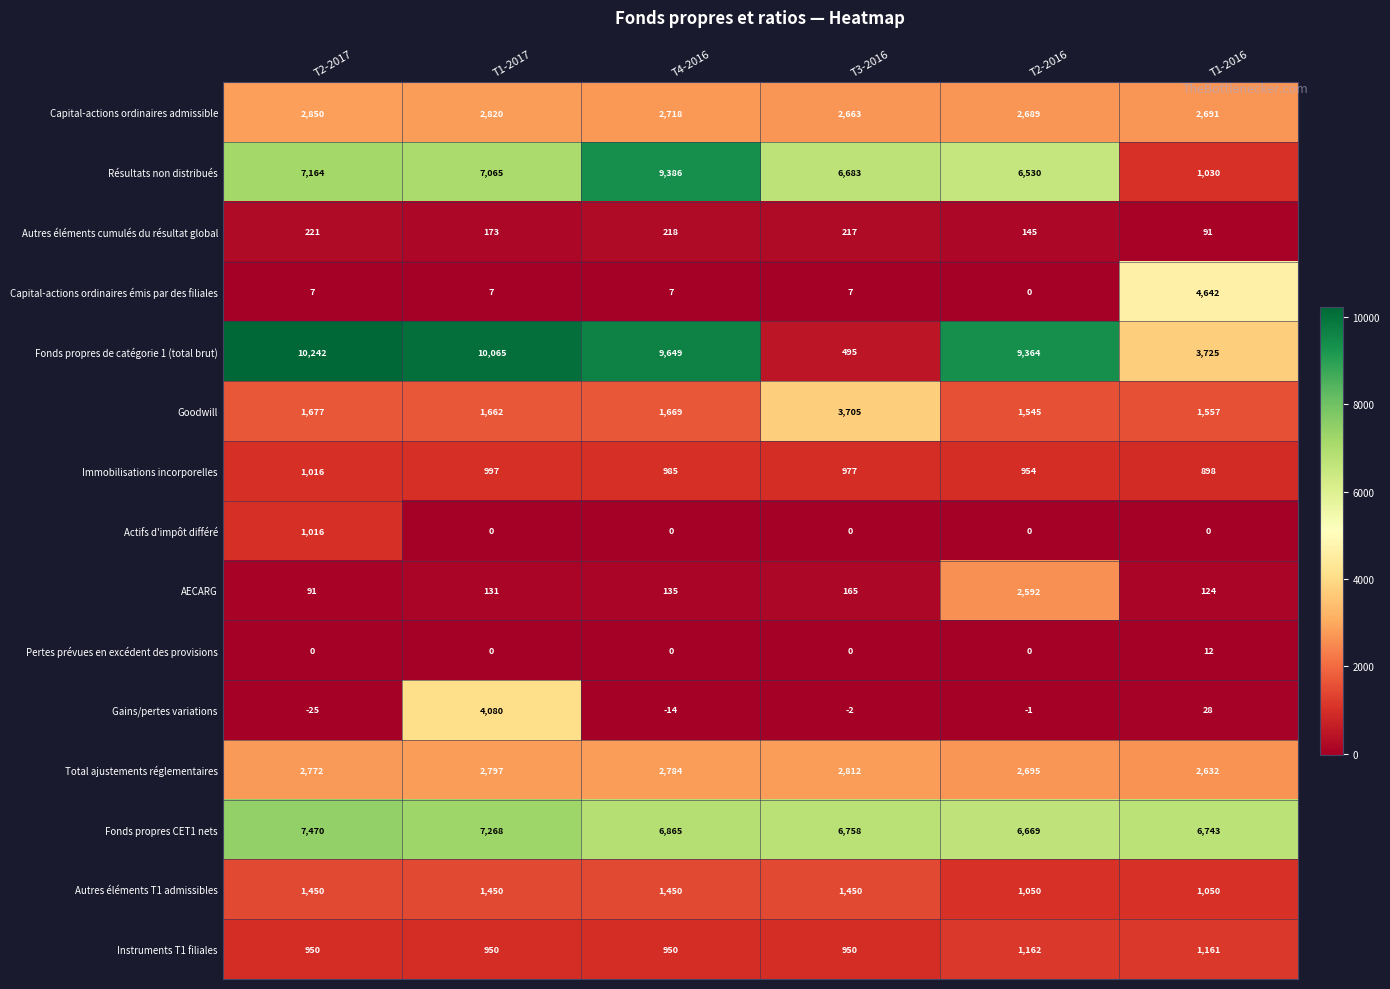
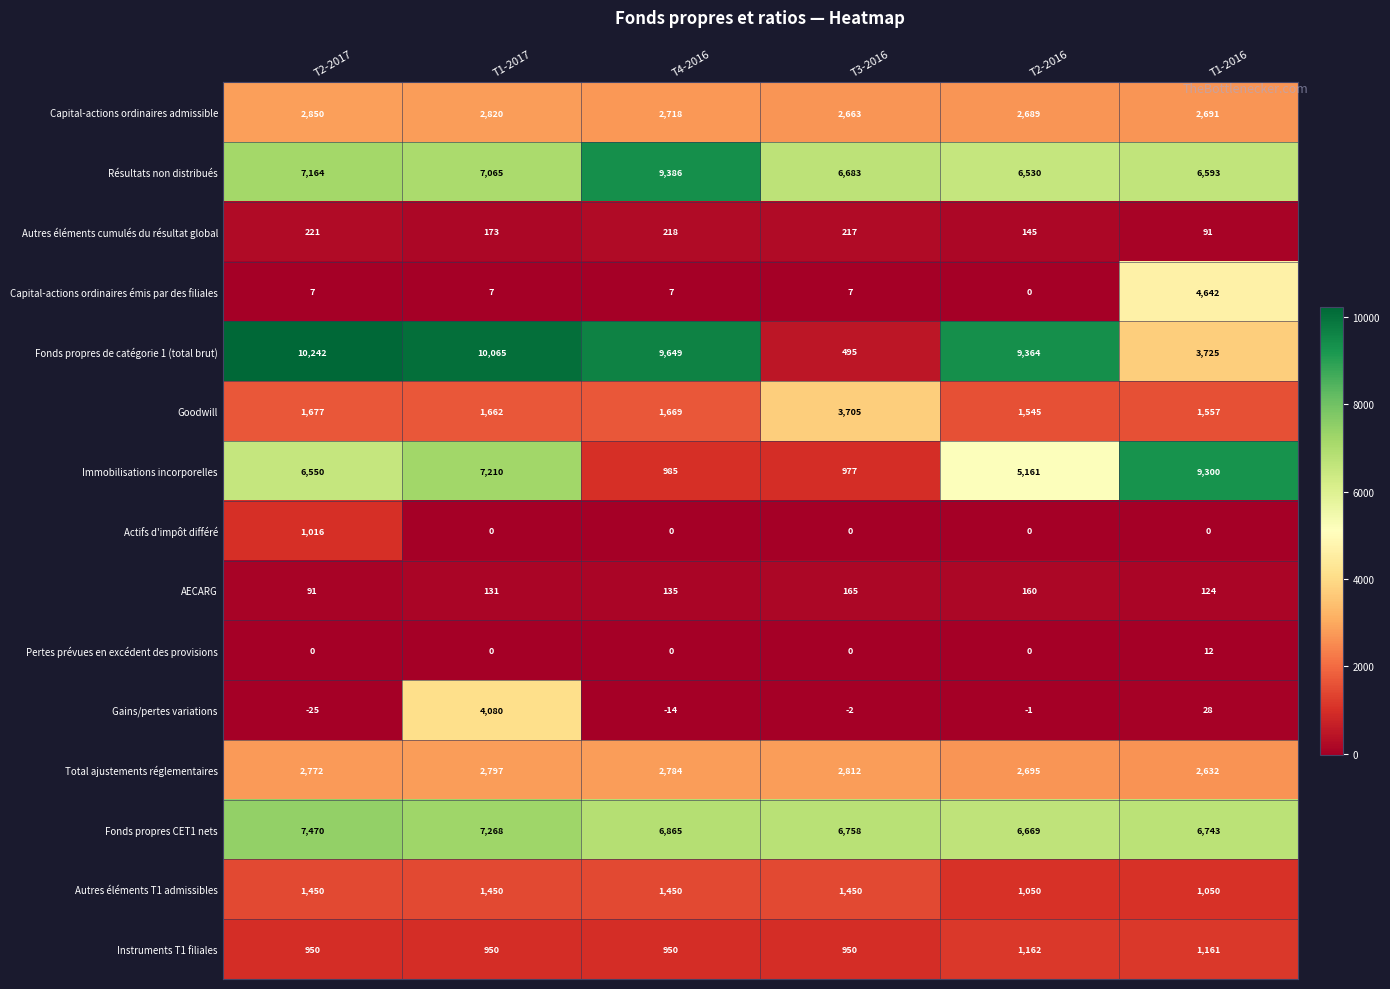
Résultats non distribués, T1-2016: 1,030 -> 6,593
Immobilisations incorporelles, T2-2017: 1,016 -> 6,550
Immobilisations incorporelles, T1-2017: 997 -> 7,210
Immobilisations incorporelles, T2-2016: 954 -> 5,161
Immobilisations incorporelles, T1-2016: 898 -> 9,300
AECARG, T2-2016: 2,592 -> 160
